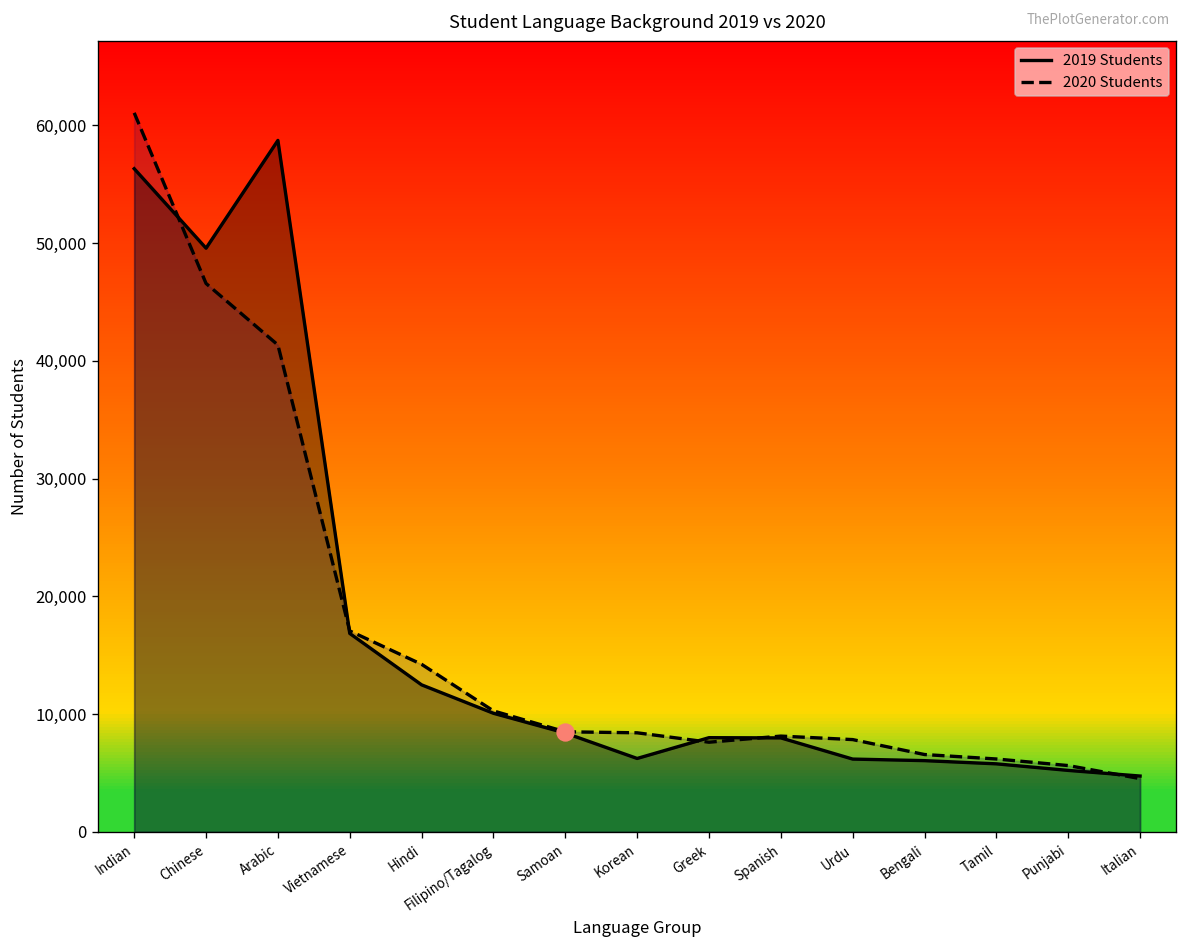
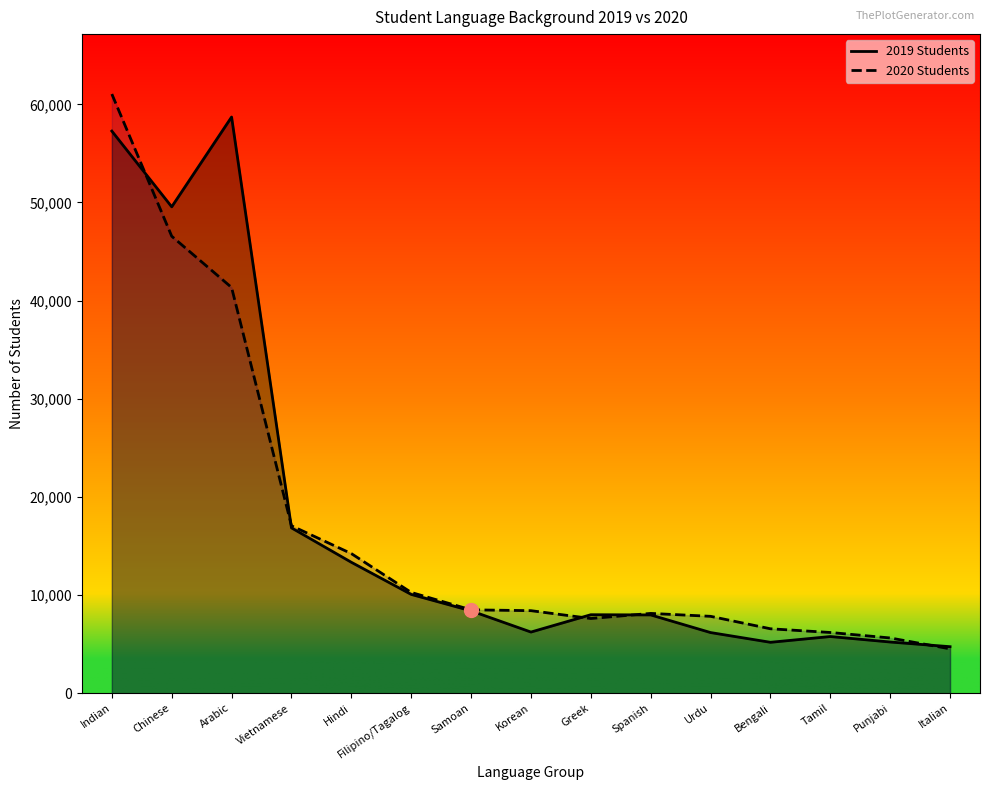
2019 Students, Indian: 56,000 -> 57,000
2019 Students, Hindi: 12,000 -> 13,000
2019 Students, Bengali: 6,000 -> 5,000
